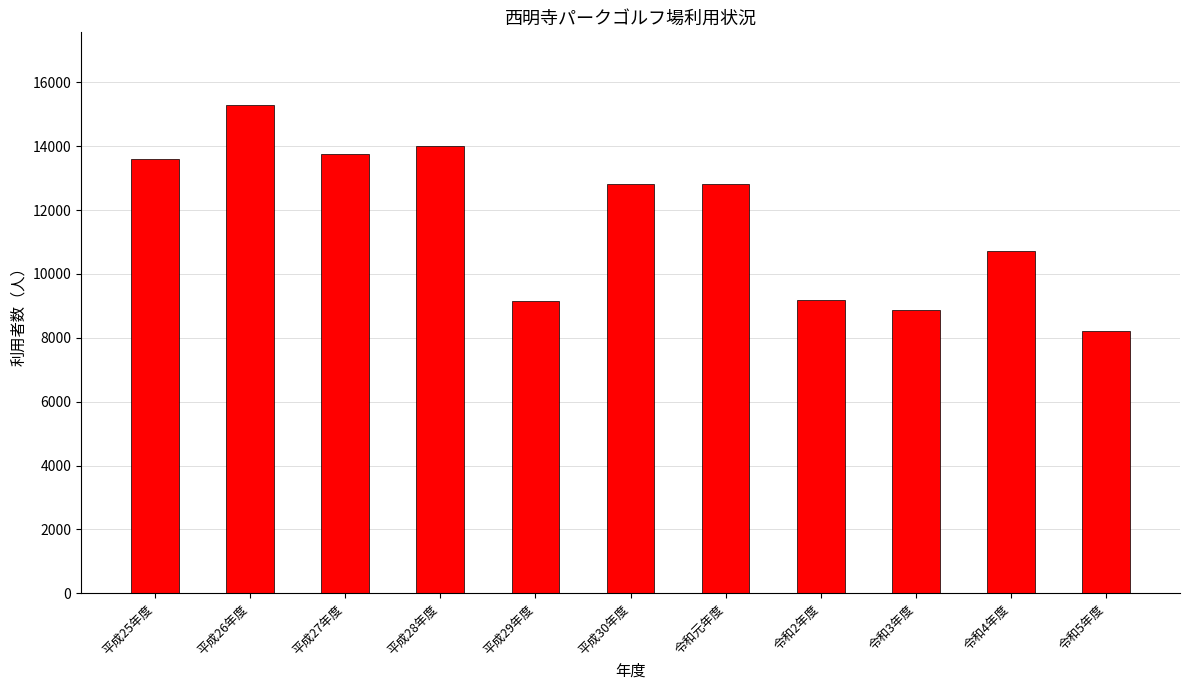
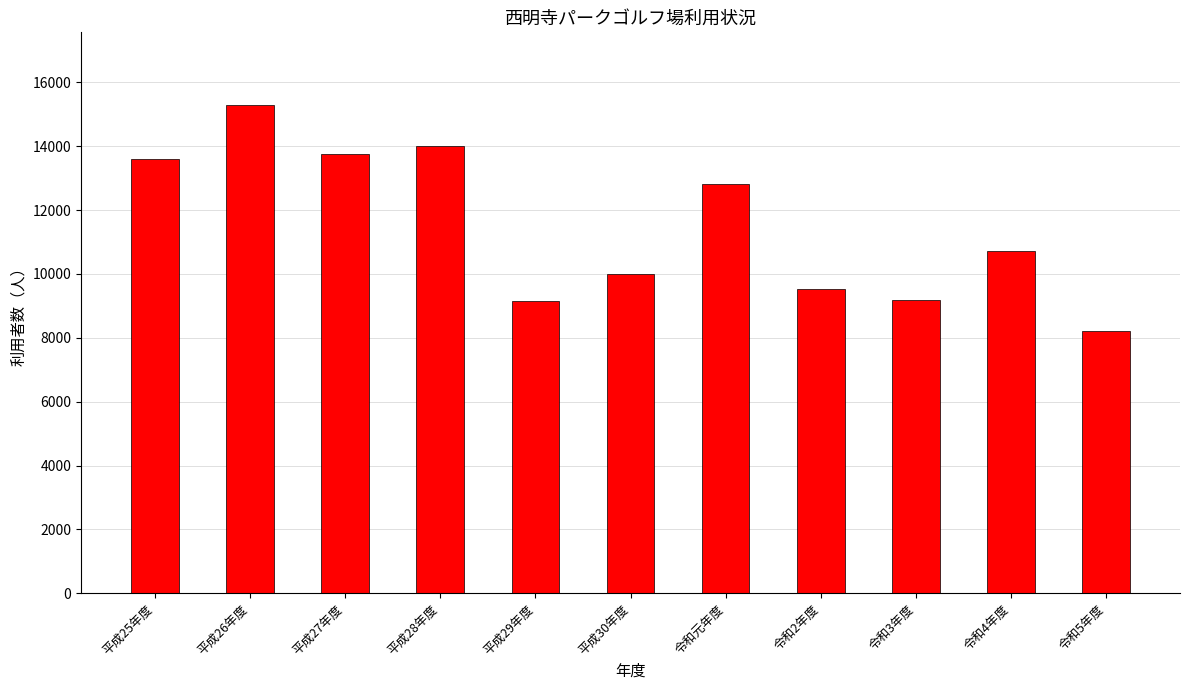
平成30年度: 12800 -> 10000
令和2年度: 9200 -> 9500
令和3年度: 8900 -> 9200
